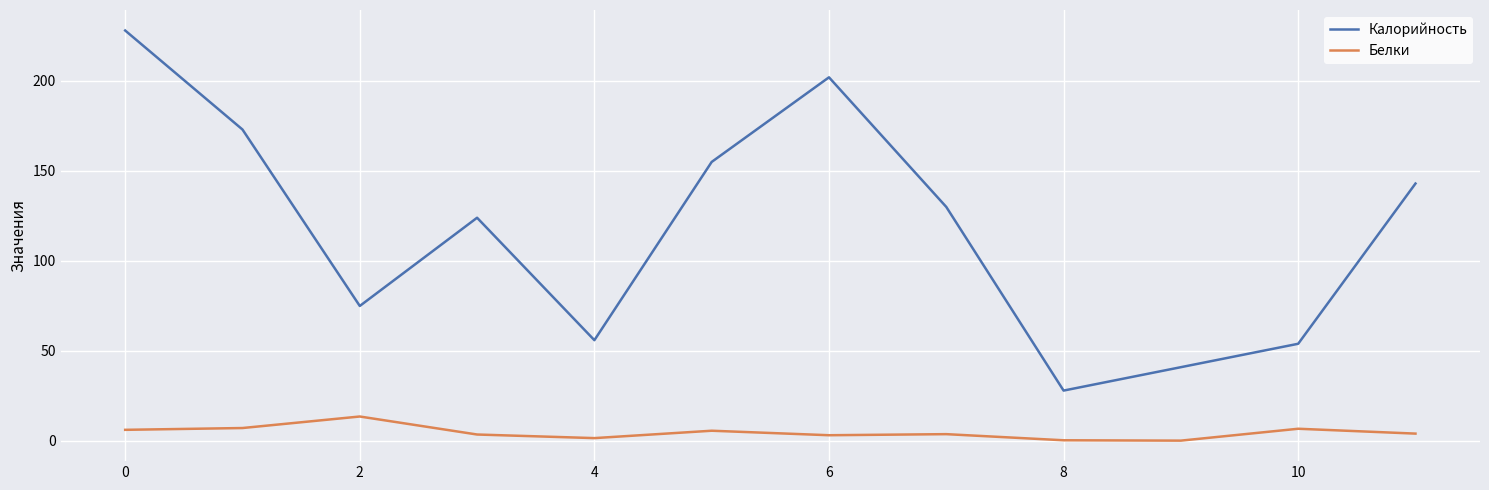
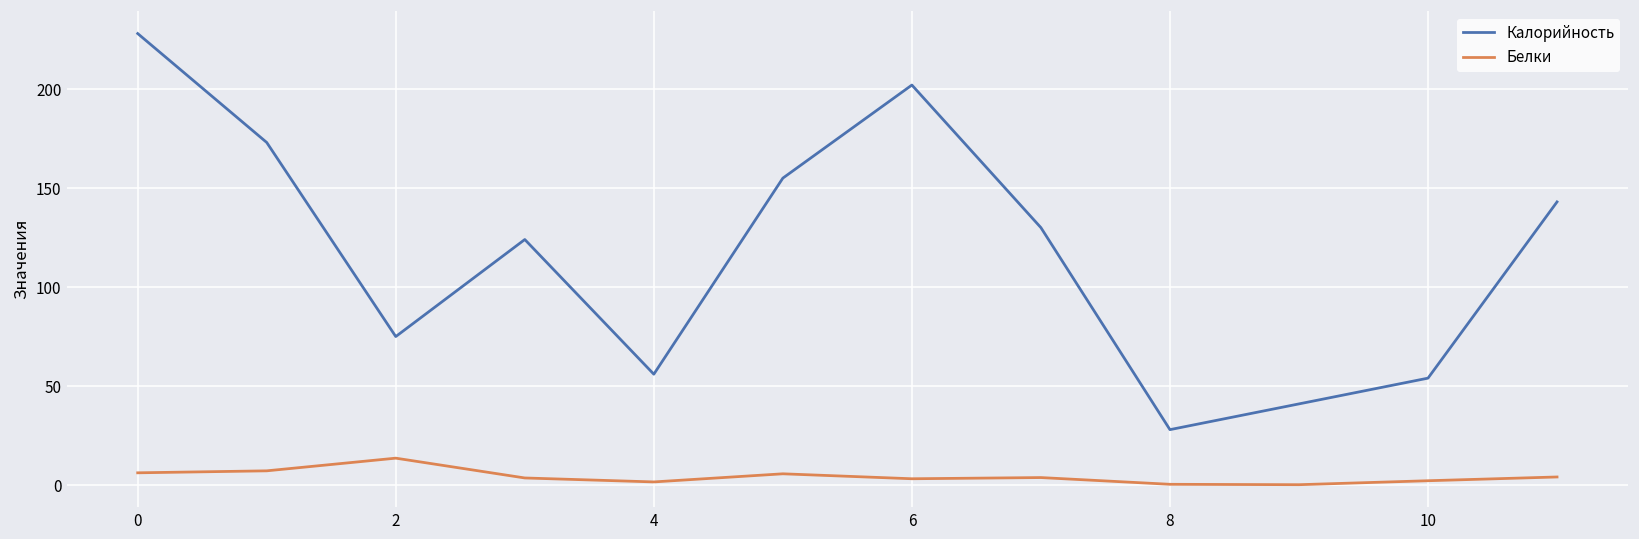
Белки, 10: 7 -> 2
